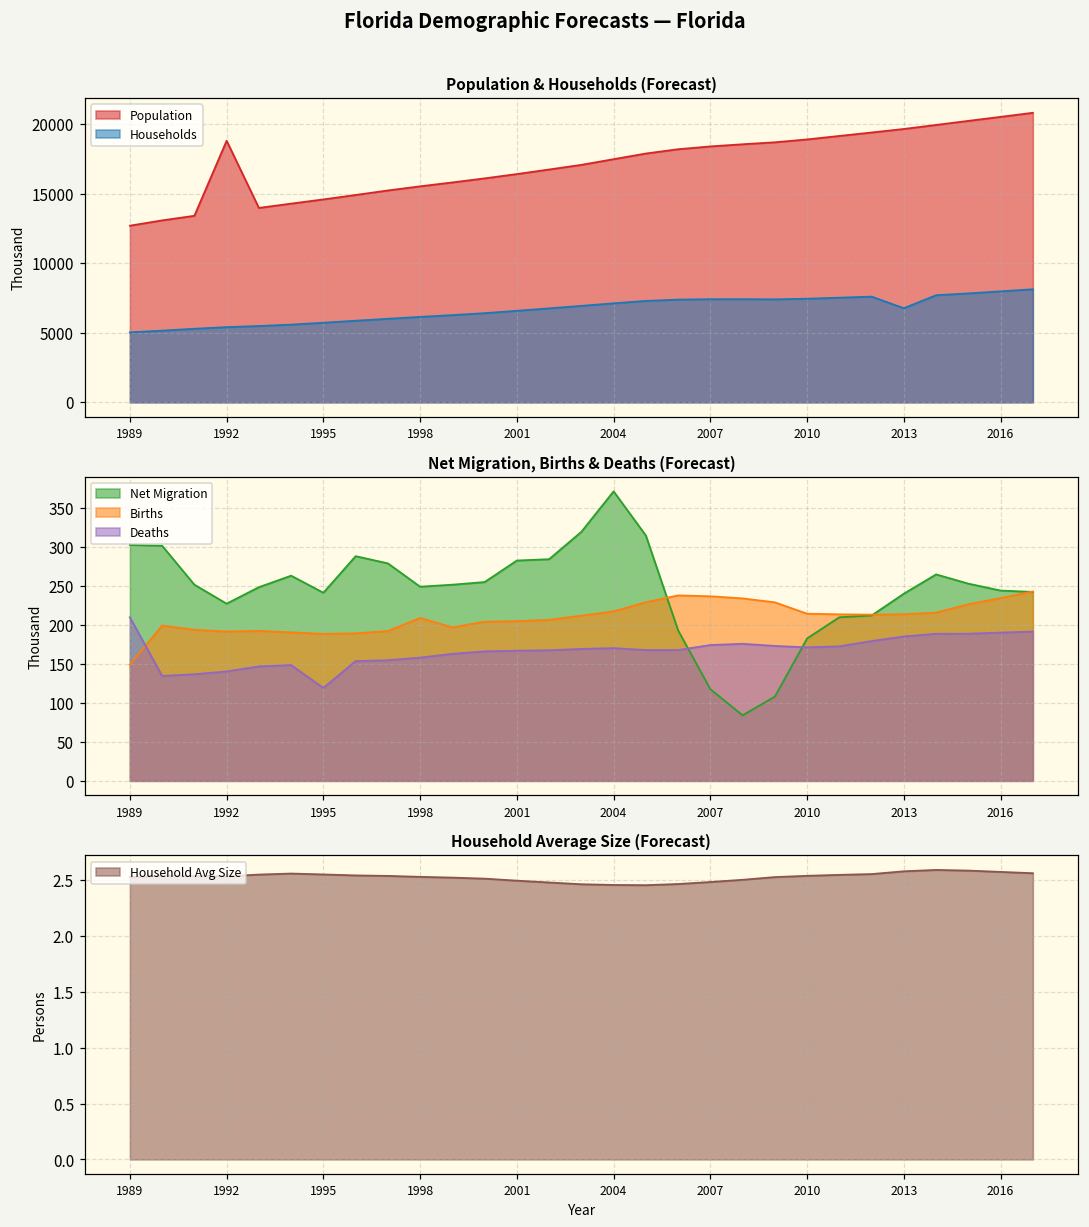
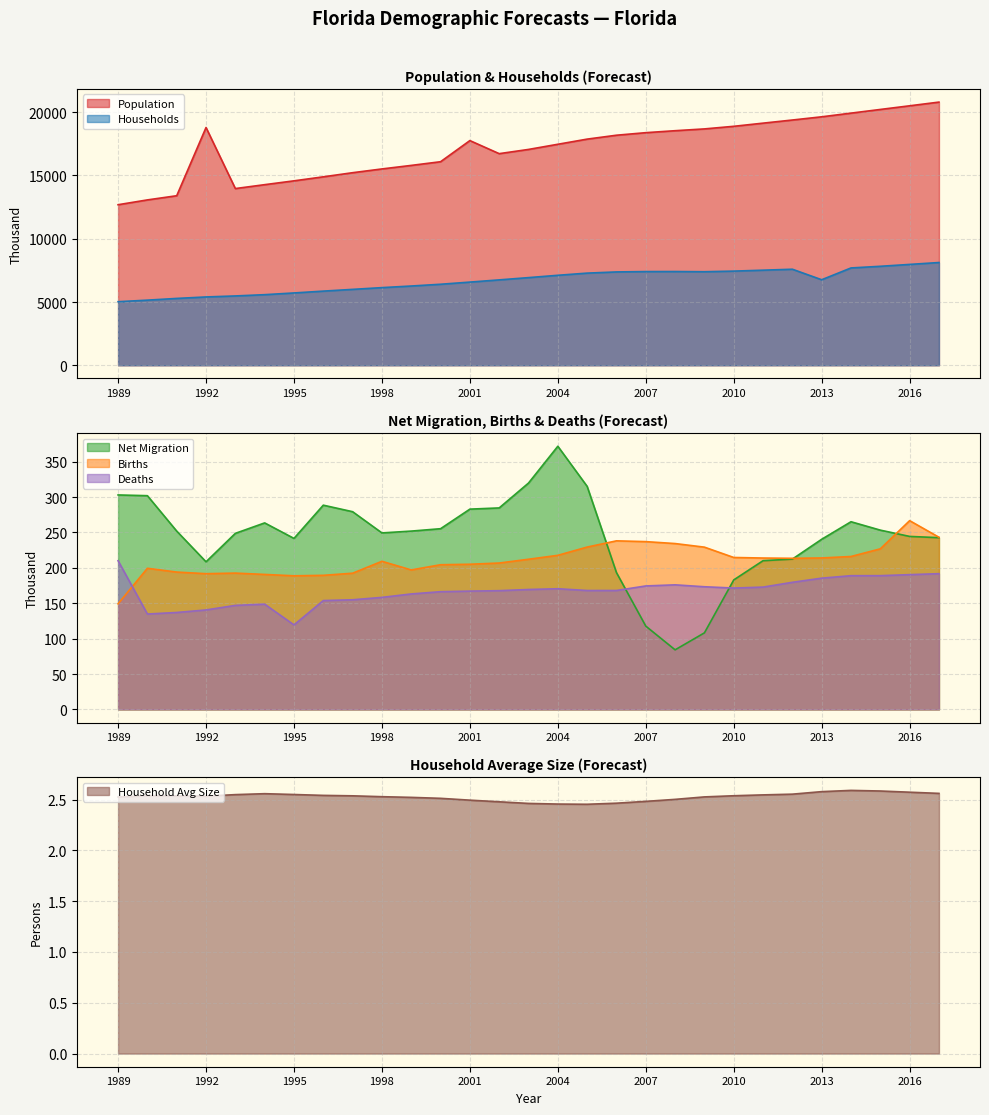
Population & Households (Forecast), Population, 2001: 16400 -> 17800
Net Migration, Births & Deaths (Forecast), Net Migration, 1992: 230 -> 210
Net Migration, Births & Deaths (Forecast), Births, 2016: 230 -> 270
